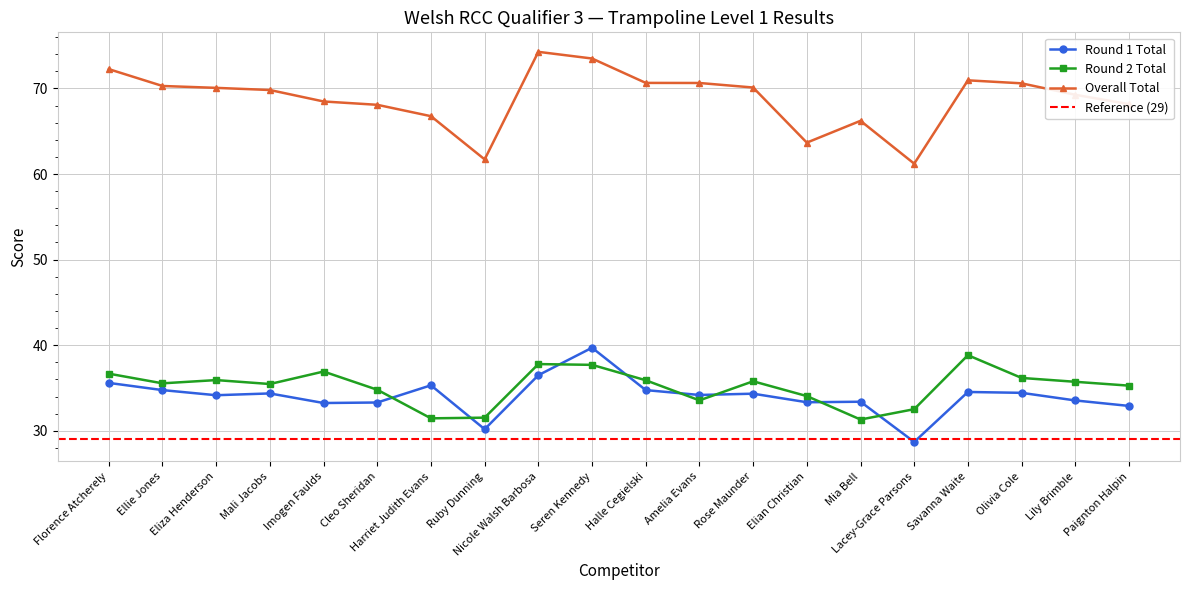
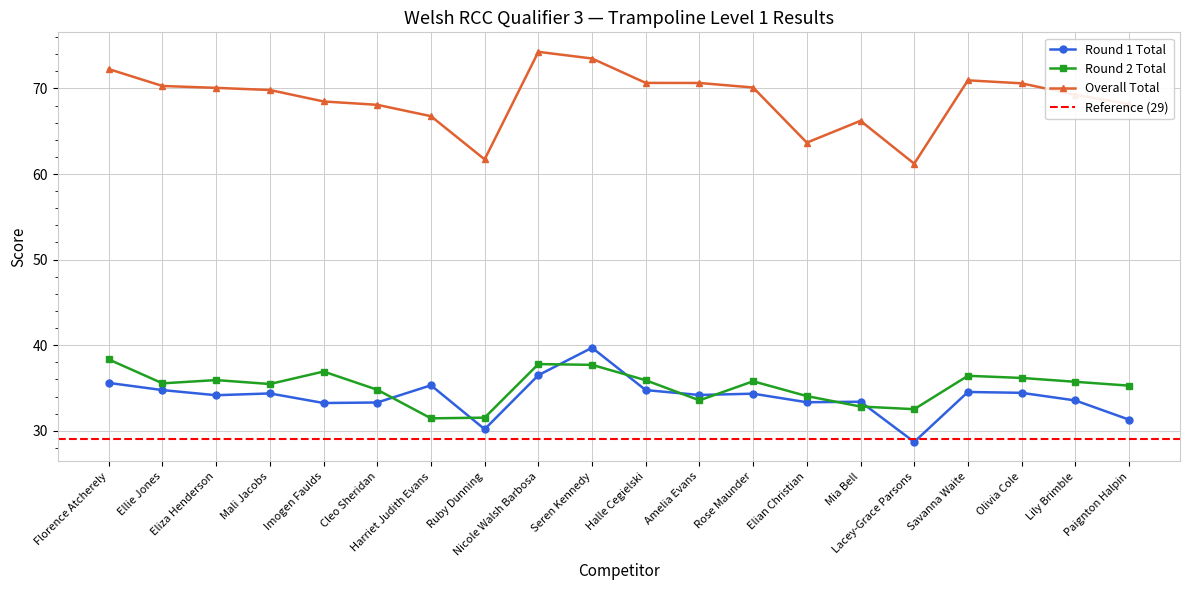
Round 2 Total, Florence Atcherely: 37 -> 38
Round 2 Total, Mia Bell: 31 -> 33
Round 2 Total, Savanna Waite: 39 -> 36
Round 1 Total, Paignton Halpin: 33 -> 31
